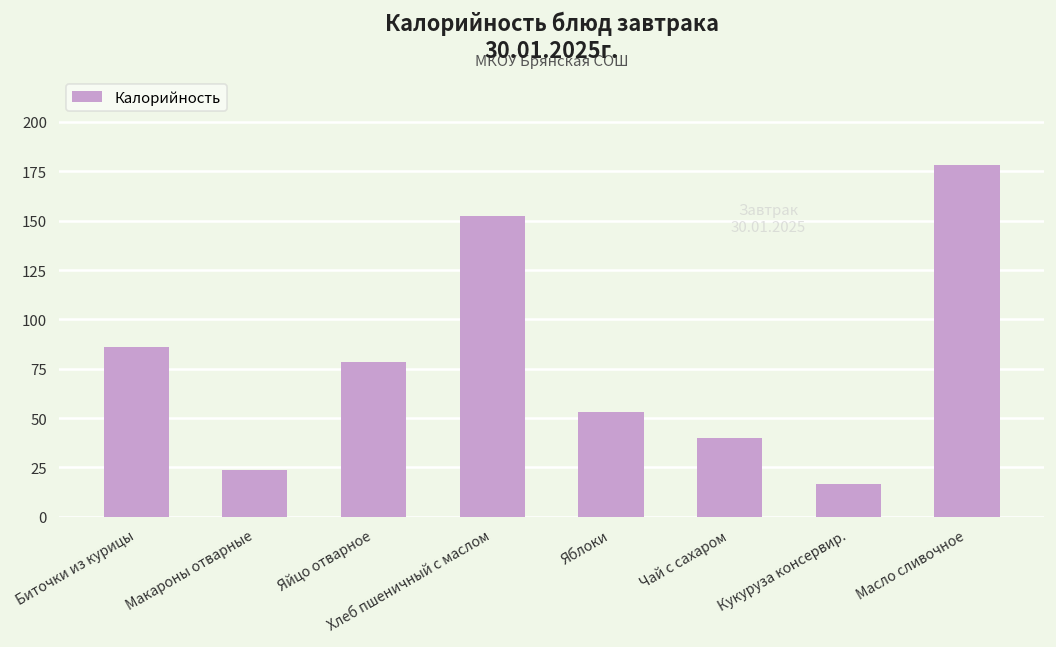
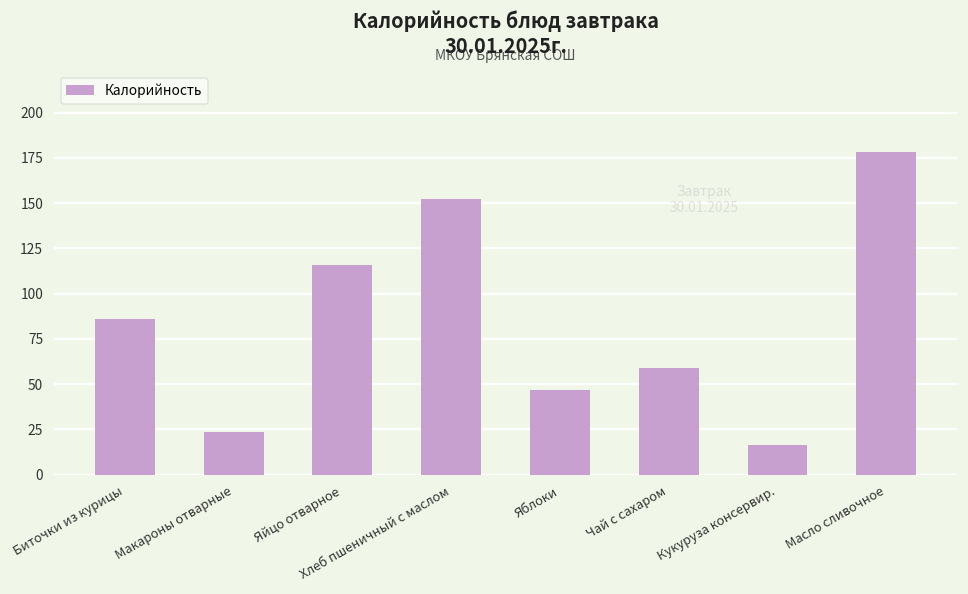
Яйцо отварное: 78 -> 116
Яблоки: 53 -> 47
Чай с сахаром: 40 -> 59
